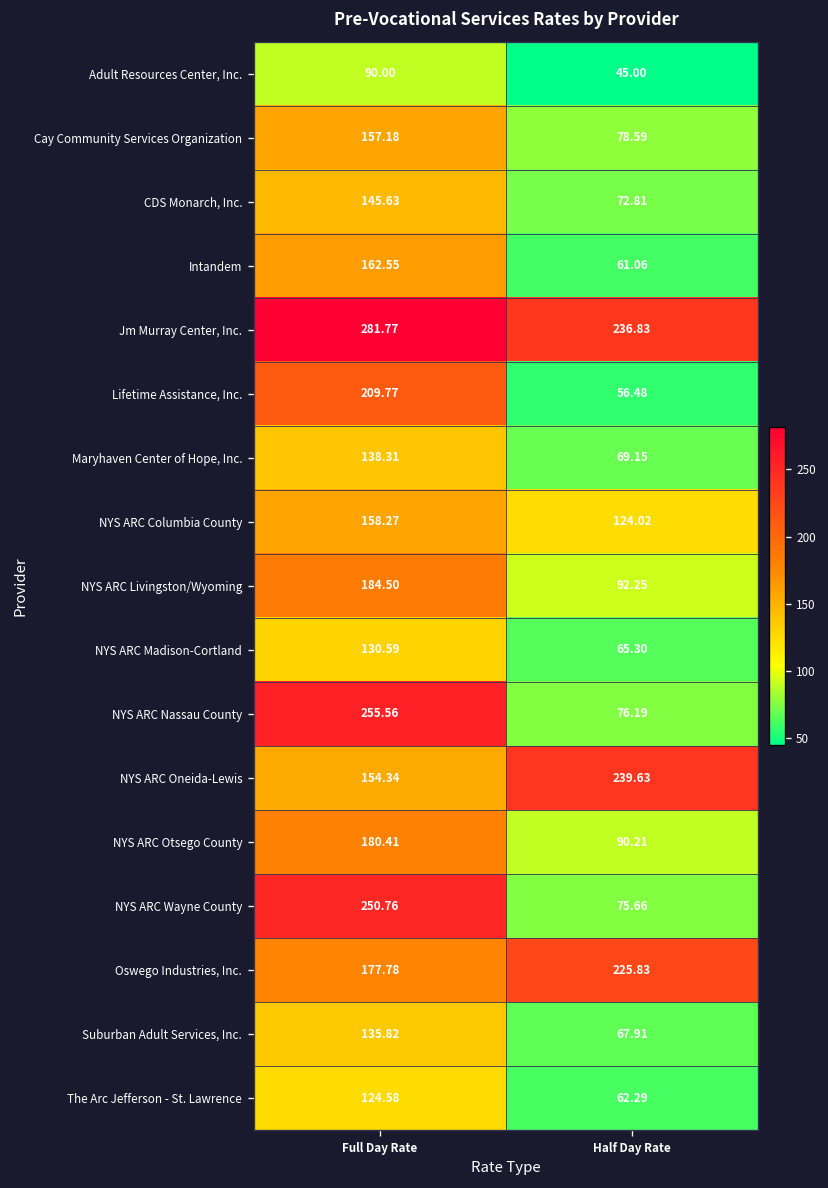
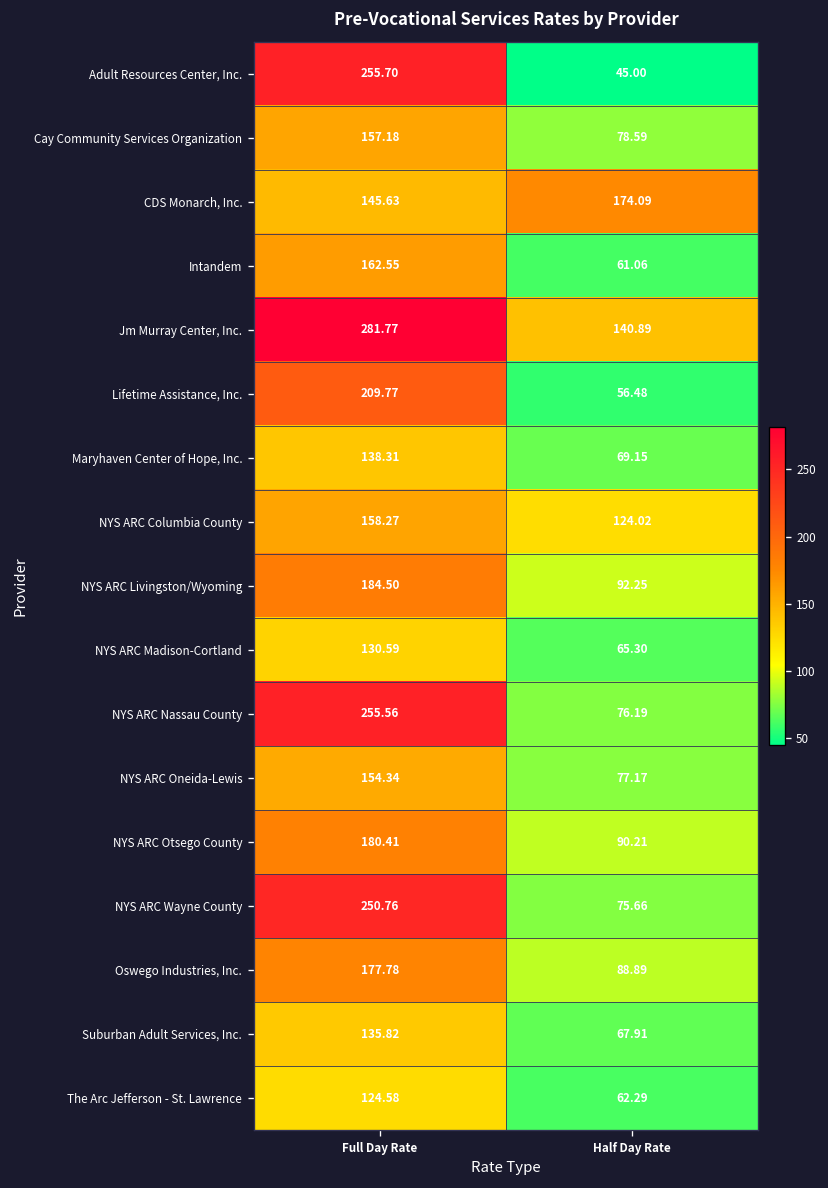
Adult Resources Center, Inc., Full Day Rate: 90.00 -> 255.70
CDS Monarch, Inc., Half Day Rate: 72.81 -> 174.09
Jm Murray Center, Inc., Half Day Rate: 236.83 -> 140.89
NYS ARC Oneida-Lewis, Half Day Rate: 239.63 -> 77.17
Oswego Industries, Inc., Half Day Rate: 225.83 -> 88.89
